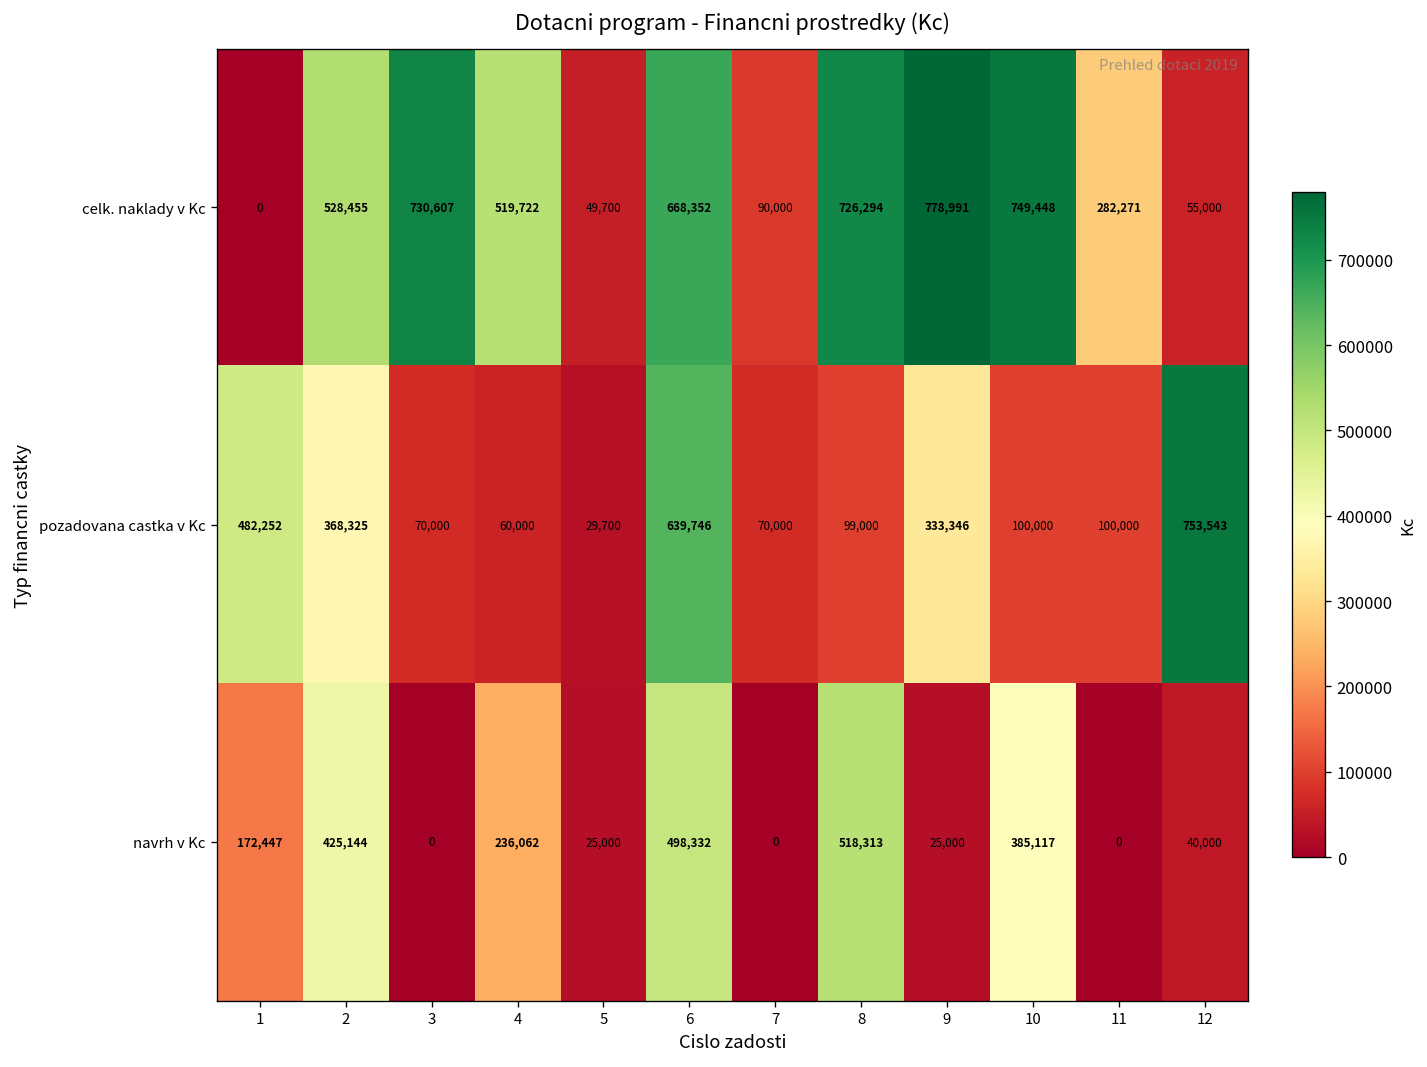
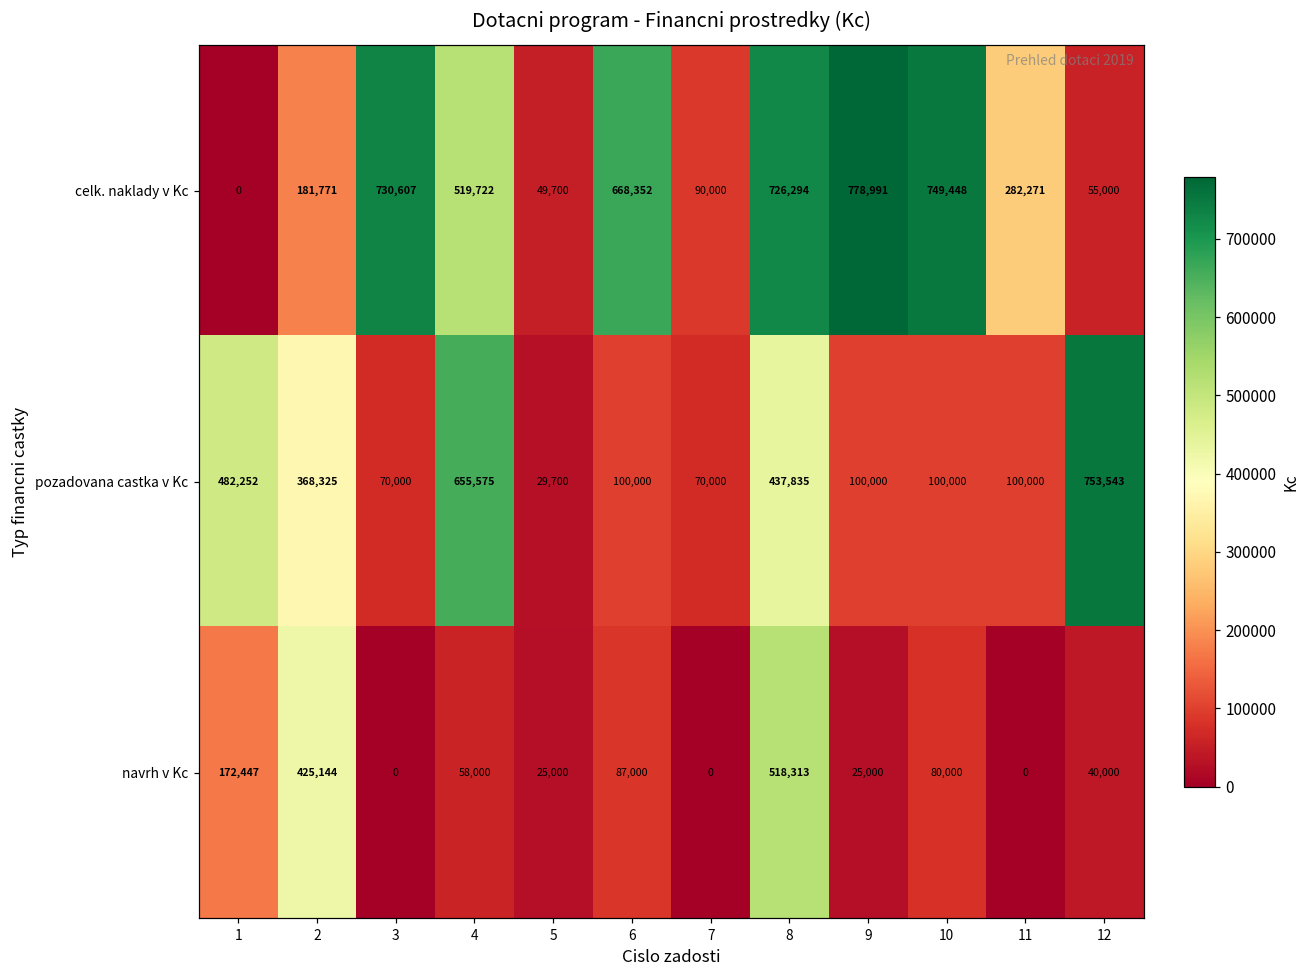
celk. naklady v Kc, 2: 528,455 -> 181,771
pozadovana castka v Kc, 4: 60,000 -> 655,575
pozadovana castka v Kc, 6: 639,746 -> 100,000
pozadovana castka v Kc, 8: 99,000 -> 437,835
pozadovana castka v Kc, 9: 333,346 -> 100,000
navrh v Kc, 4: 236,062 -> 58,000
navrh v Kc, 6: 498,332 -> 87,000
navrh v Kc, 10: 385,117 -> 80,000
